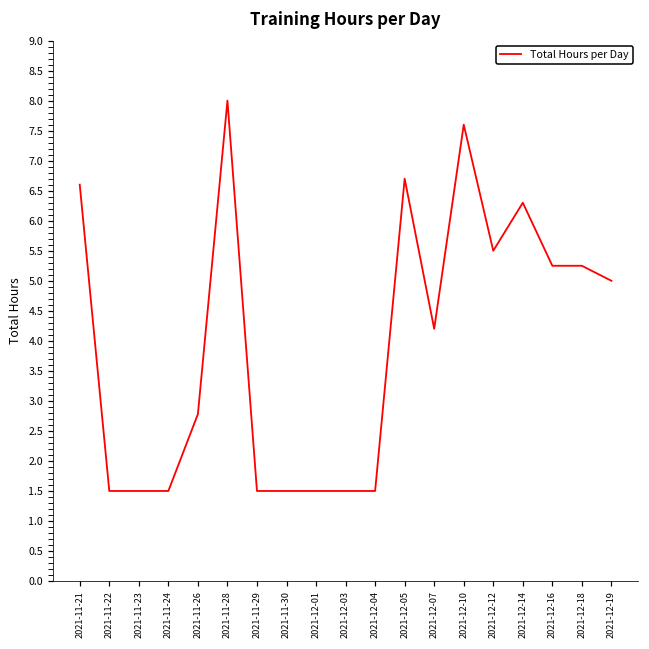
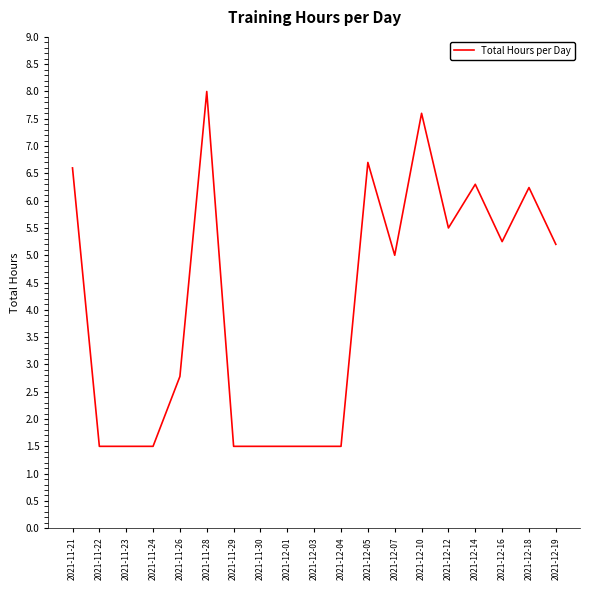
2021-12-07: 4.2 -> 5.0
2021-12-18: 5.3 -> 6.2
2021-12-19: 5.0 -> 5.2
